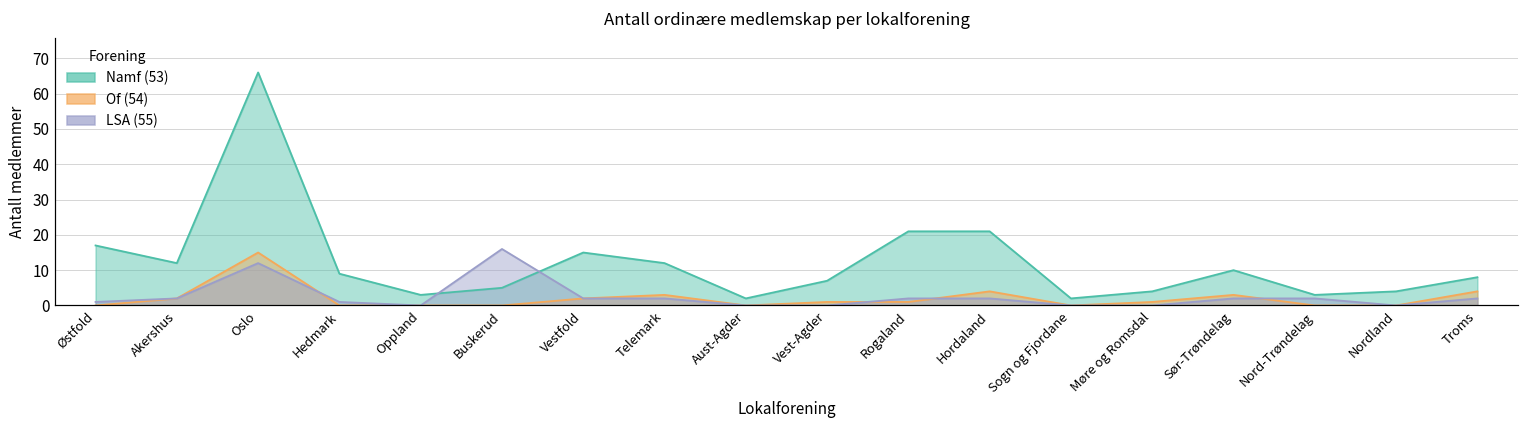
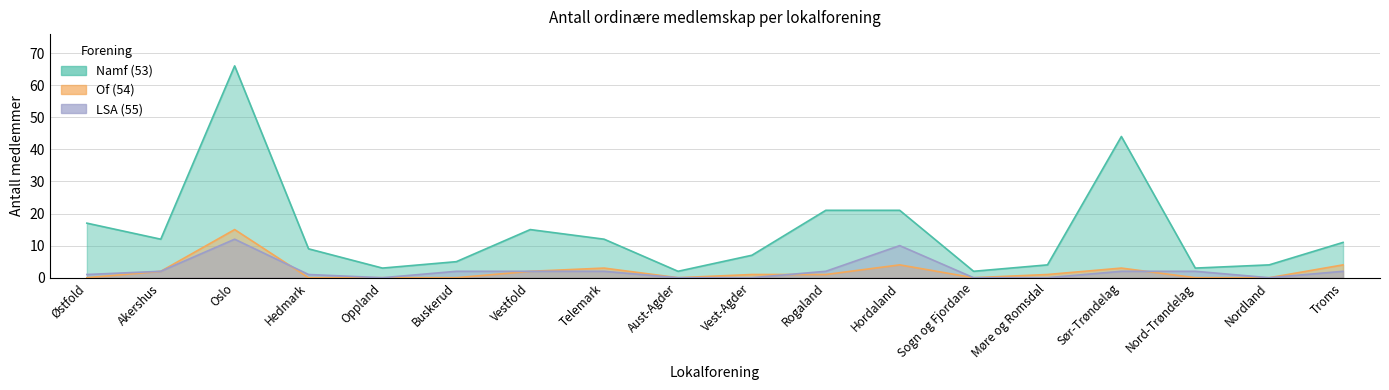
LSA (55), Buskerud: 16 -> 2
LSA (55), Hordaland: 2 -> 10
Namf (53), Sør-Trøndelag: 10 -> 44
Namf (53), Troms: 8 -> 11
